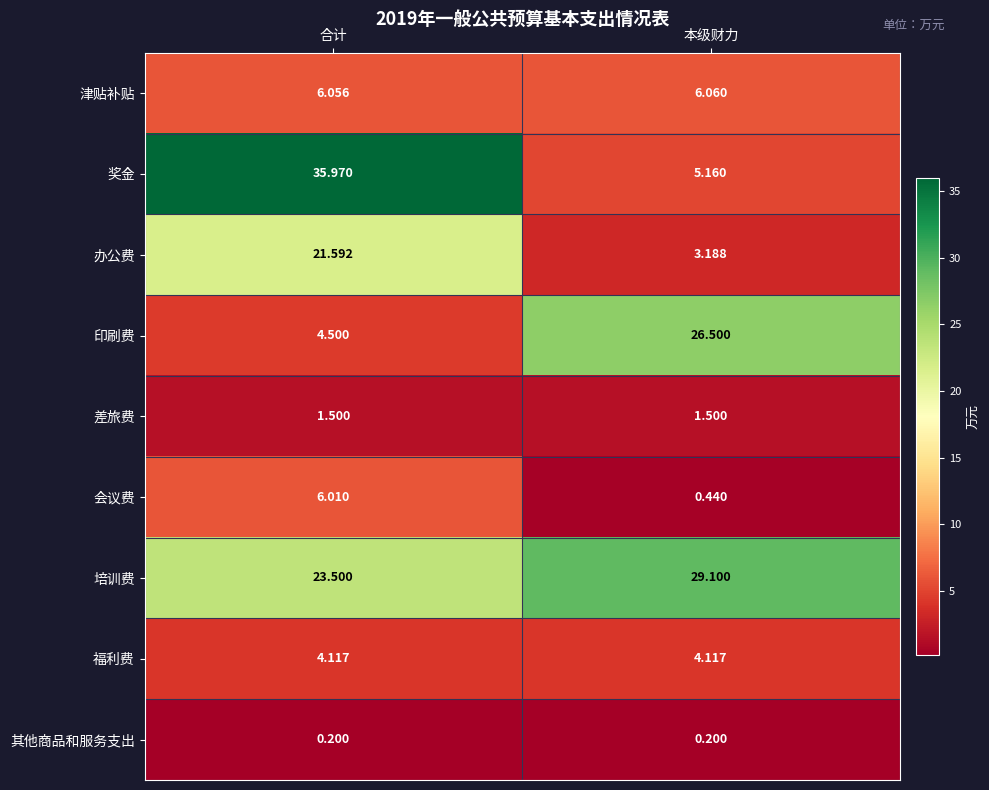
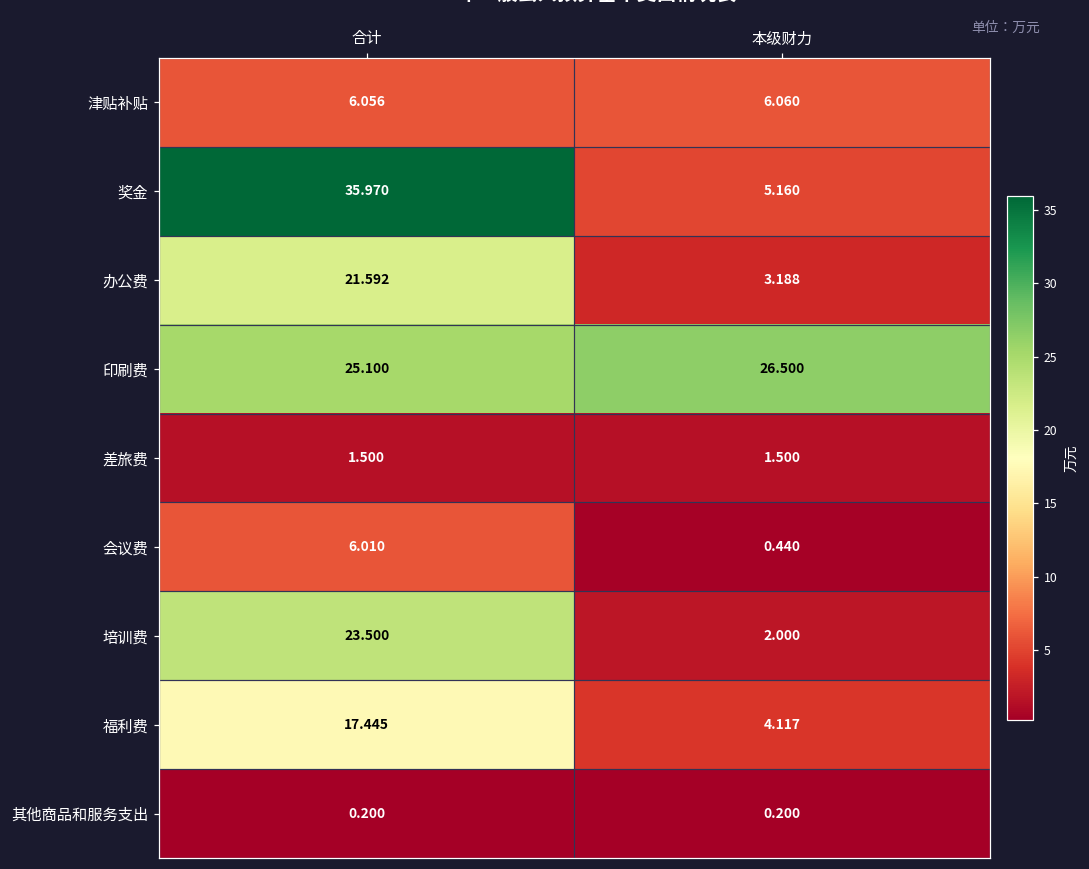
印刷费, 合计: 4.500 -> 25.100
培训费, 本级财力: 29.100 -> 2.000
福利费, 合计: 4.117 -> 17.445
